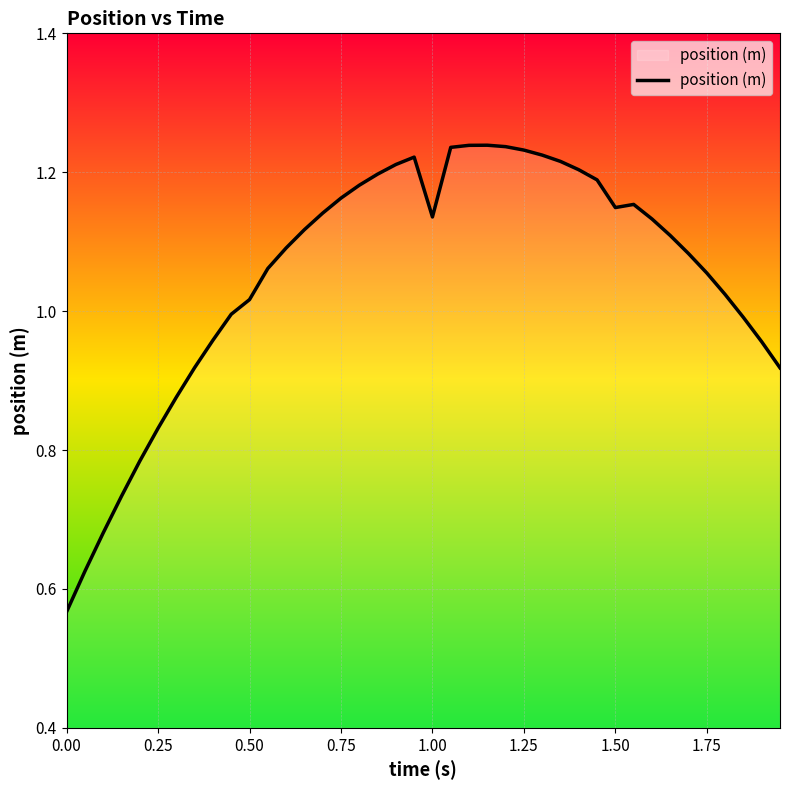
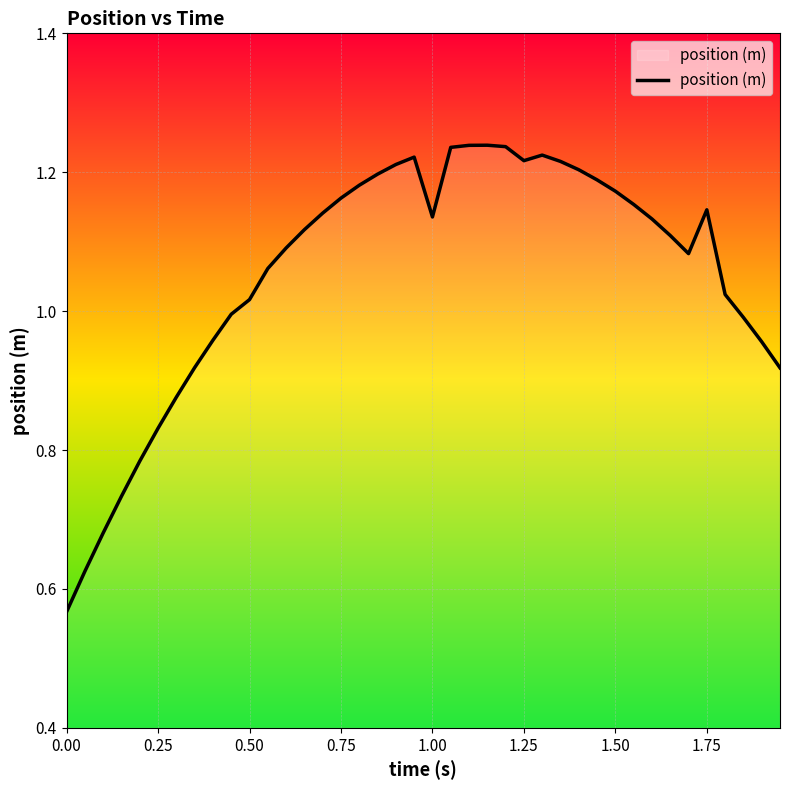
1.25: 1.23 -> 1.22
1.50: 1.15 -> 1.17
1.75: 1.05 -> 1.15
